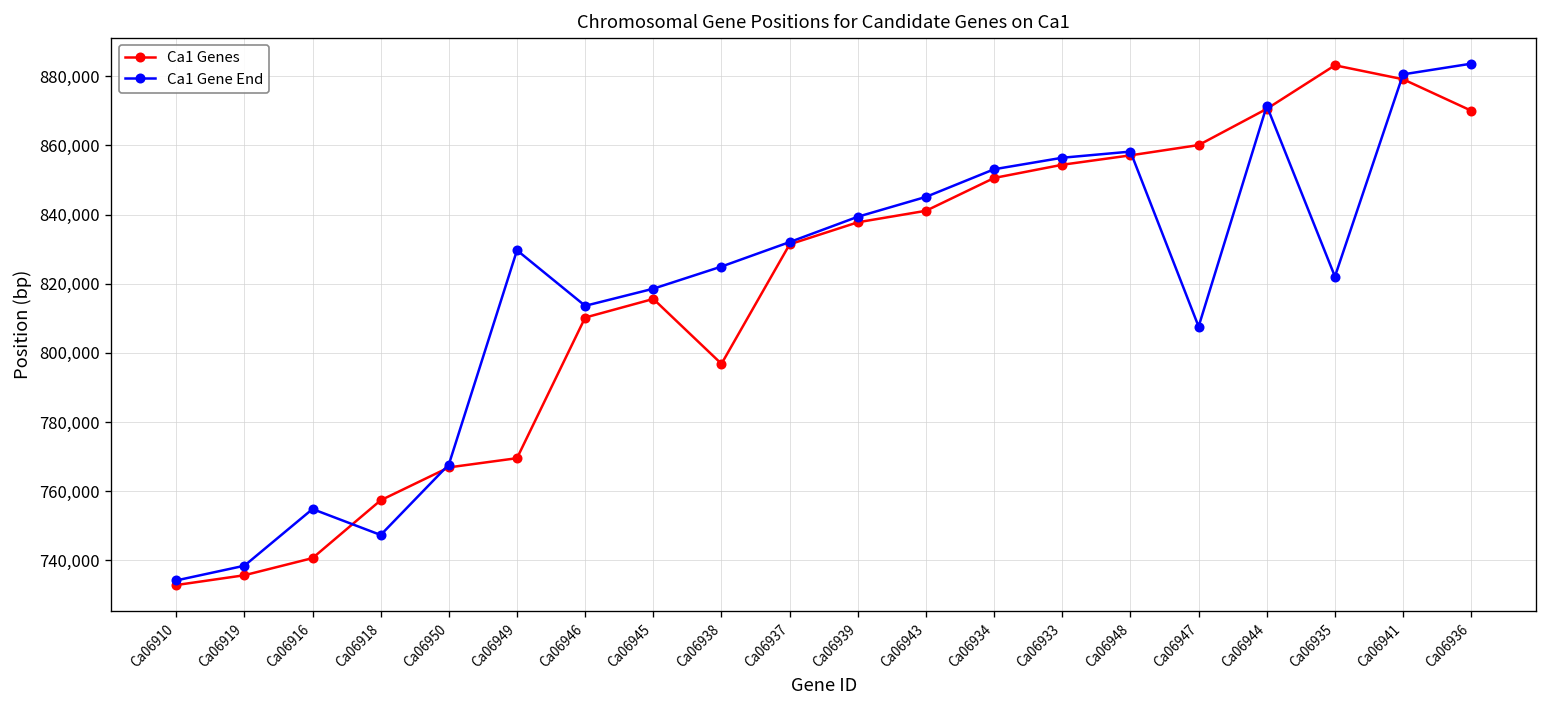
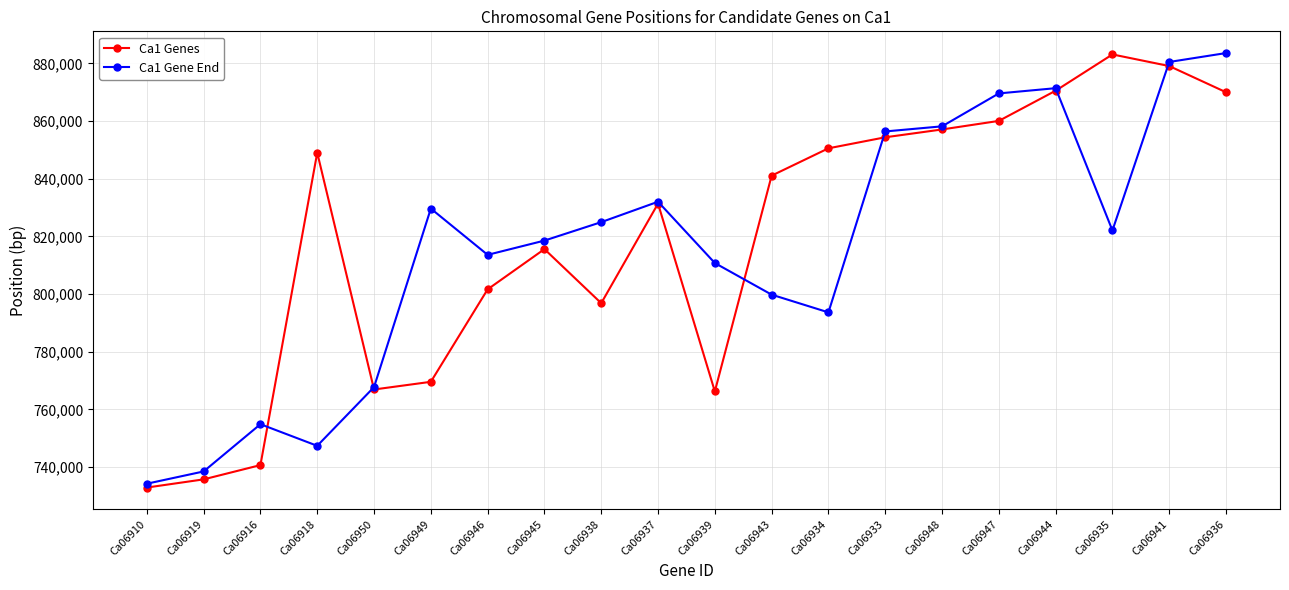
Ca1 Genes, Ca06918: 757,000 -> 849,000
Ca1 Genes, Ca06946: 810,000 -> 802,000
Ca1 Genes, Ca06939: 838,000 -> 766,000
Ca1 Gene End, Ca06939: 839,000 -> 811,000
Ca1 Gene End, Ca06943: 845,000 -> 800,000
Ca1 Gene End, Ca06934: 853,000 -> 794,000
Ca1 Gene End, Ca06947: 808,000 -> 870,000
